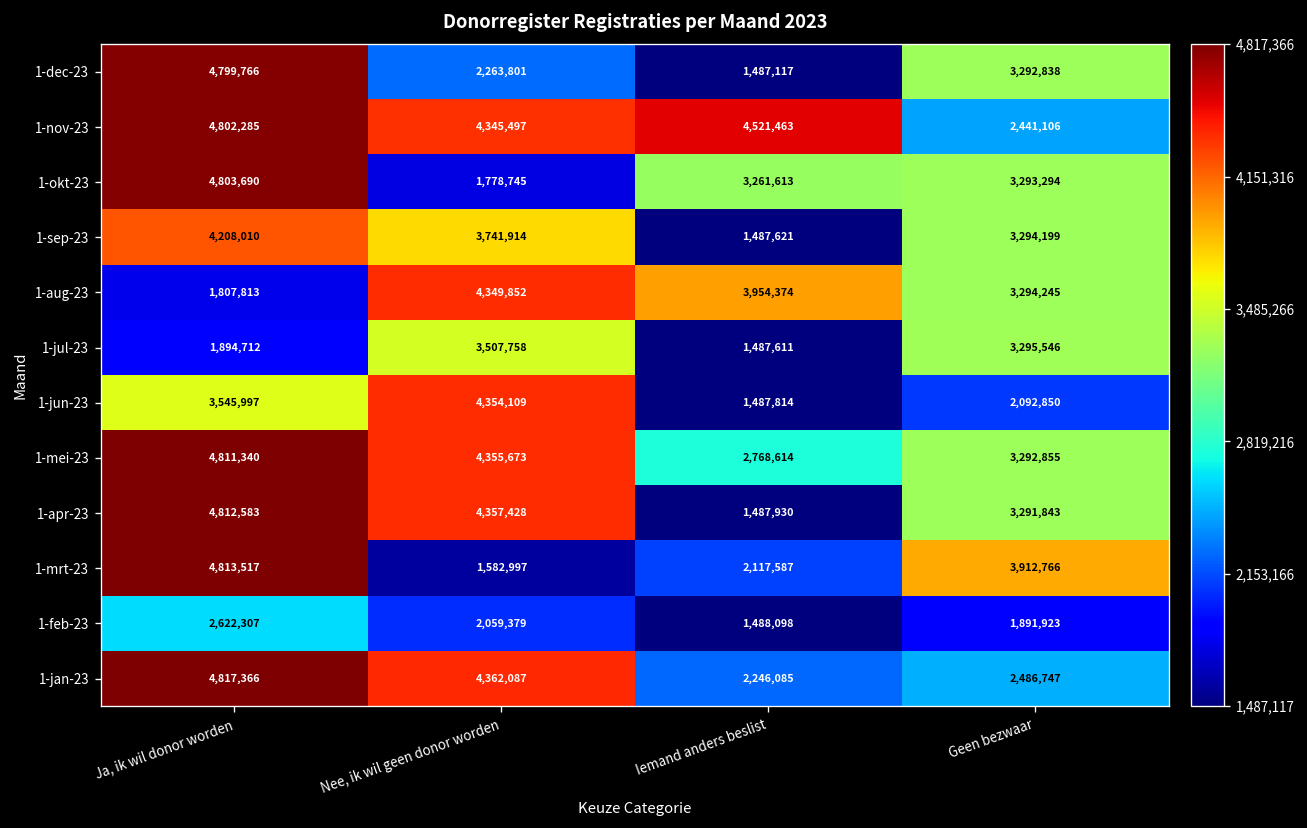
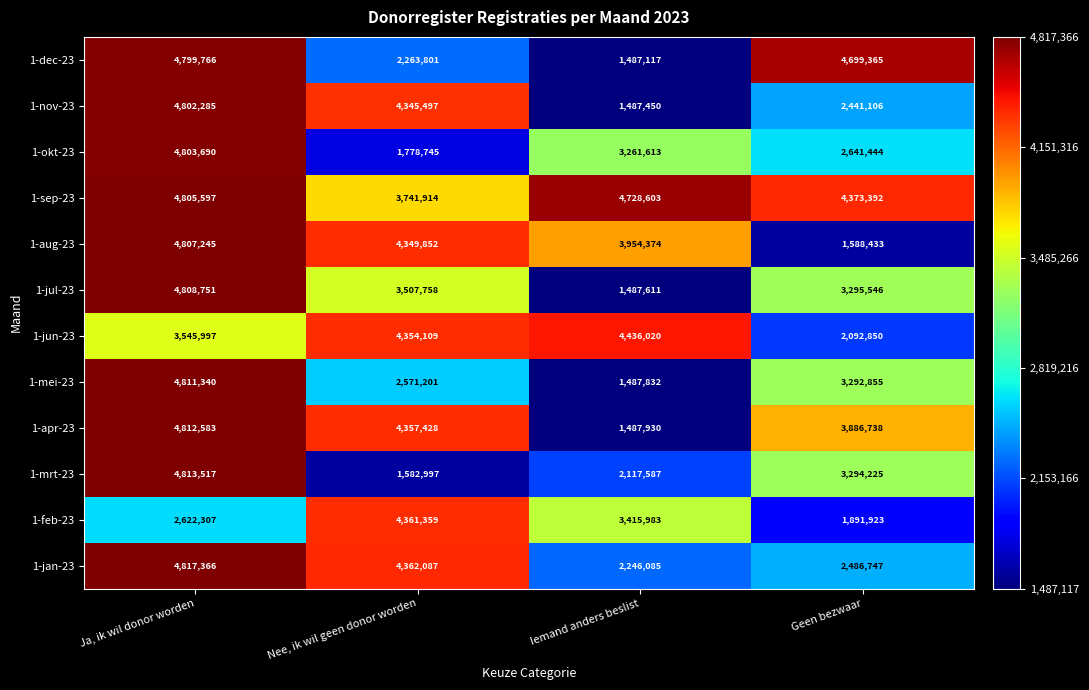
1-dec-23, Geen bezwaar: 3,292,838 -> 4,699,365
1-nov-23, Iemand anders beslist: 4,521,463 -> 1,487,450
1-okt-23, Geen bezwaar: 3,293,294 -> 2,641,444
1-sep-23, Ja, ik wil donor worden: 4,208,010 -> 4,805,597
1-sep-23, Iemand anders beslist: 1,487,621 -> 4,728,603
1-sep-23, Geen bezwaar: 3,294,199 -> 4,373,392
1-aug-23, Ja, ik wil donor worden: 1,807,813 -> 4,807,245
1-aug-23, Geen bezwaar: 3,294,245 -> 1,588,433
1-jul-23, Ja, ik wil donor worden: 1,894,712 -> 4,808,751
1-jun-23, Iemand anders beslist: 1,487,814 -> 4,436,020
1-mei-23, Nee, ik wil geen donor worden: 4,355,673 -> 2,571,201
1-mei-23, Iemand anders beslist: 2,768,614 -> 1,487,832
1-apr-23, Geen bezwaar: 3,291,843 -> 3,886,738
1-mrt-23, Geen bezwaar: 3,912,766 -> 3,294,225
1-feb-23, Nee, ik wil geen donor worden: 2,059,379 -> 4,361,359
1-feb-23, Iemand anders beslist: 1,488,098 -> 3,415,983
